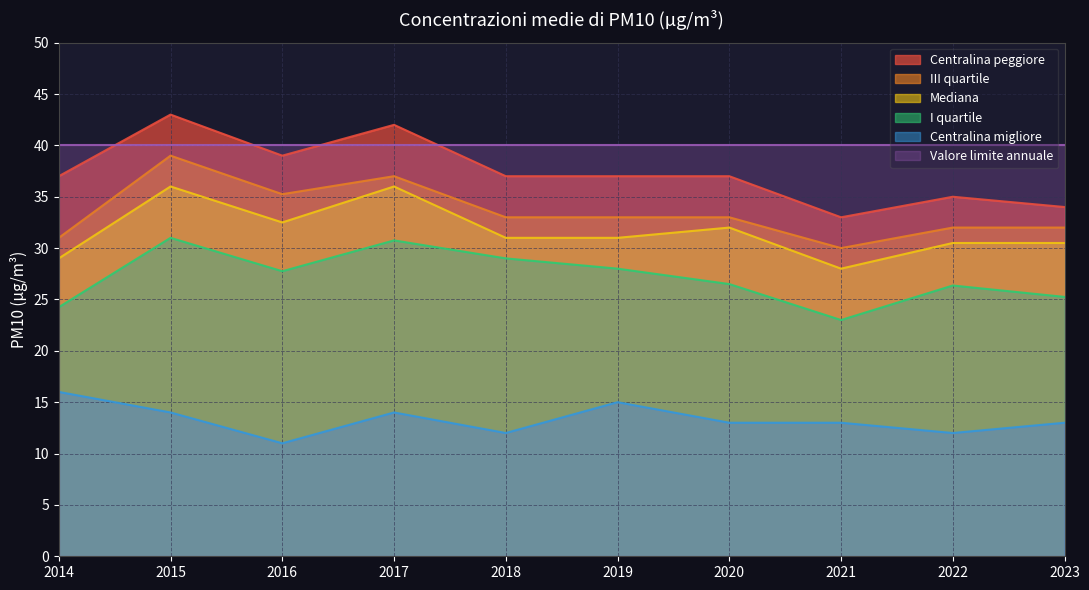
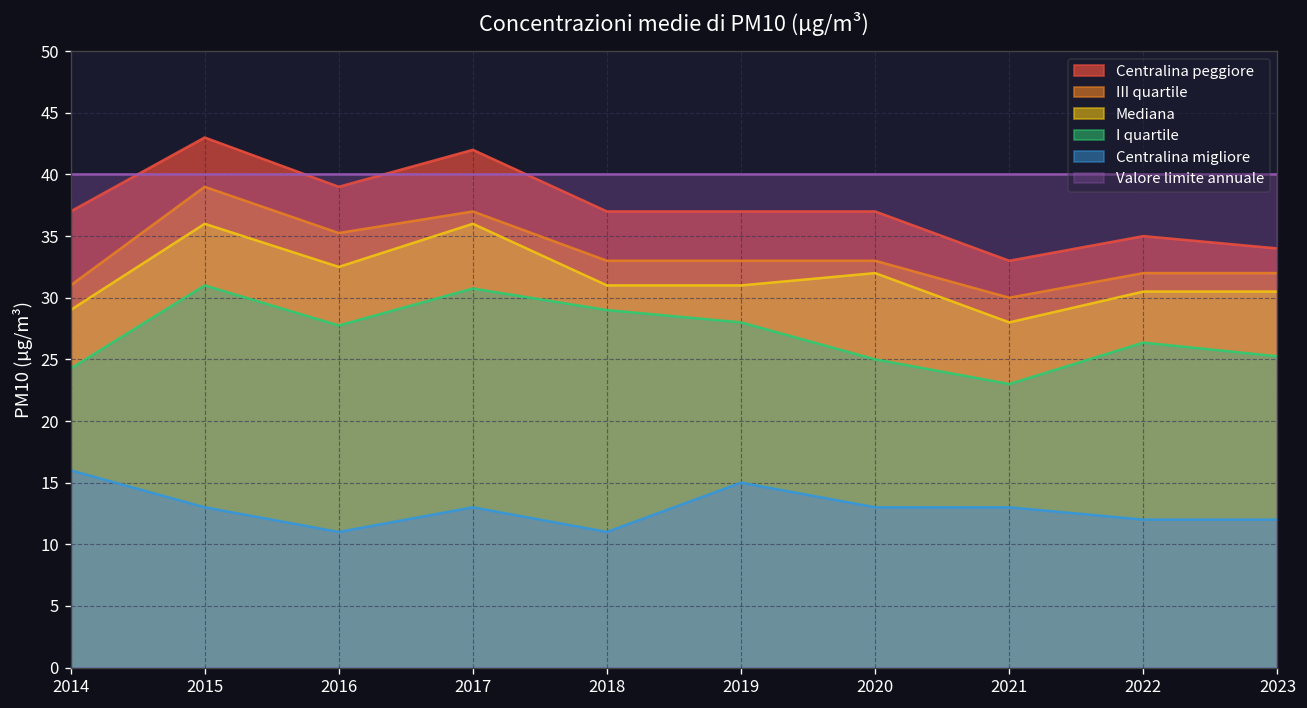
Centralina migliore, 2015: 14 -> 13
Centralina migliore, 2017: 14 -> 13
Centralina migliore, 2018: 12 -> 11
I quartile, 2020: 26.5 -> 25.0
Centralina migliore, 2023: 13 -> 12
